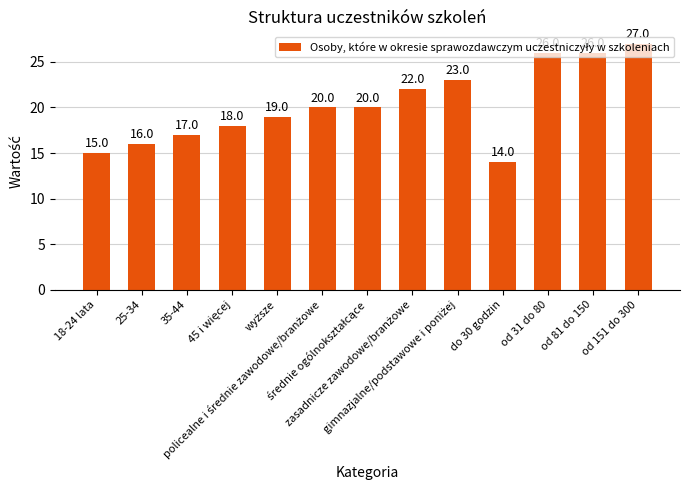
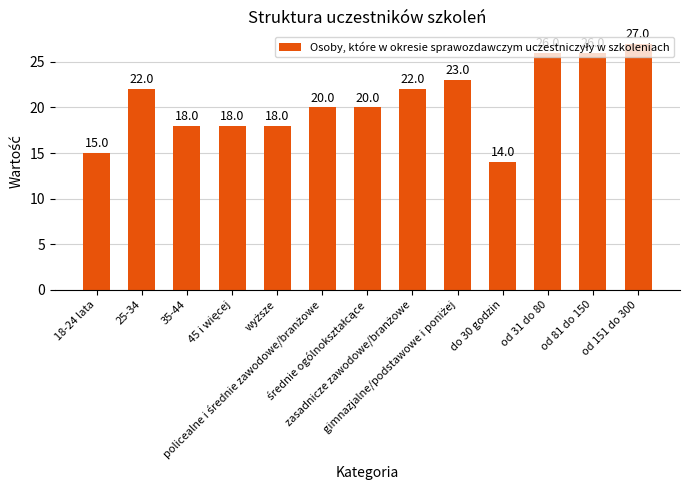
25-34: 16.0 -> 22.0
35-44: 17.0 -> 18.0
wyższe: 19.0 -> 18.0
